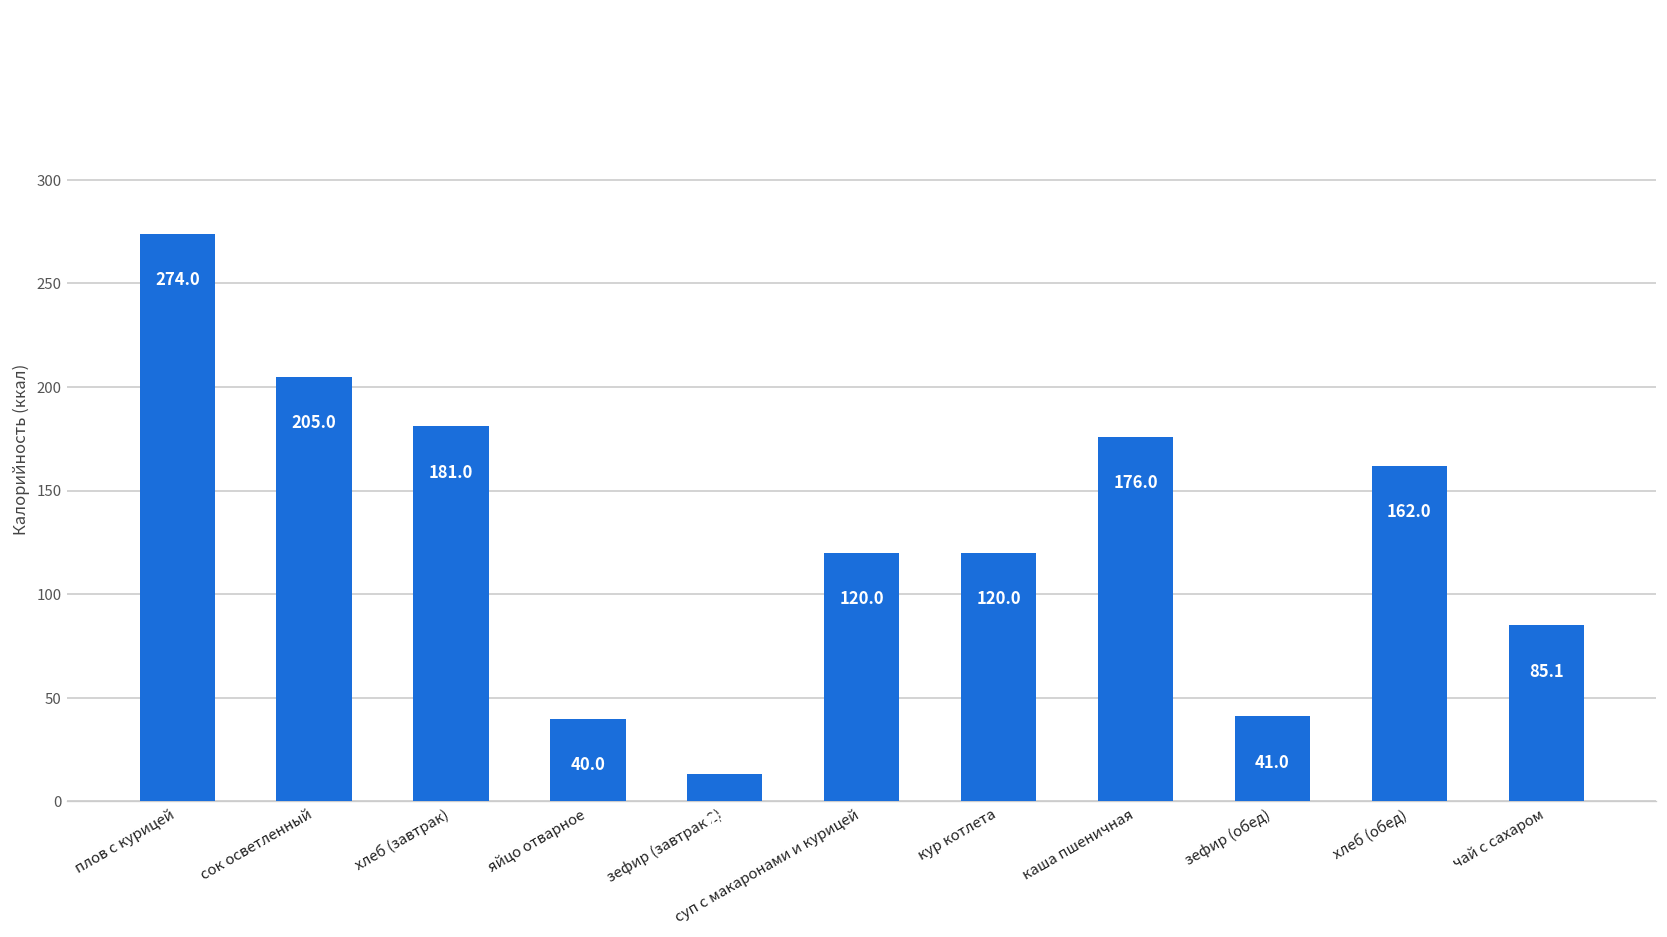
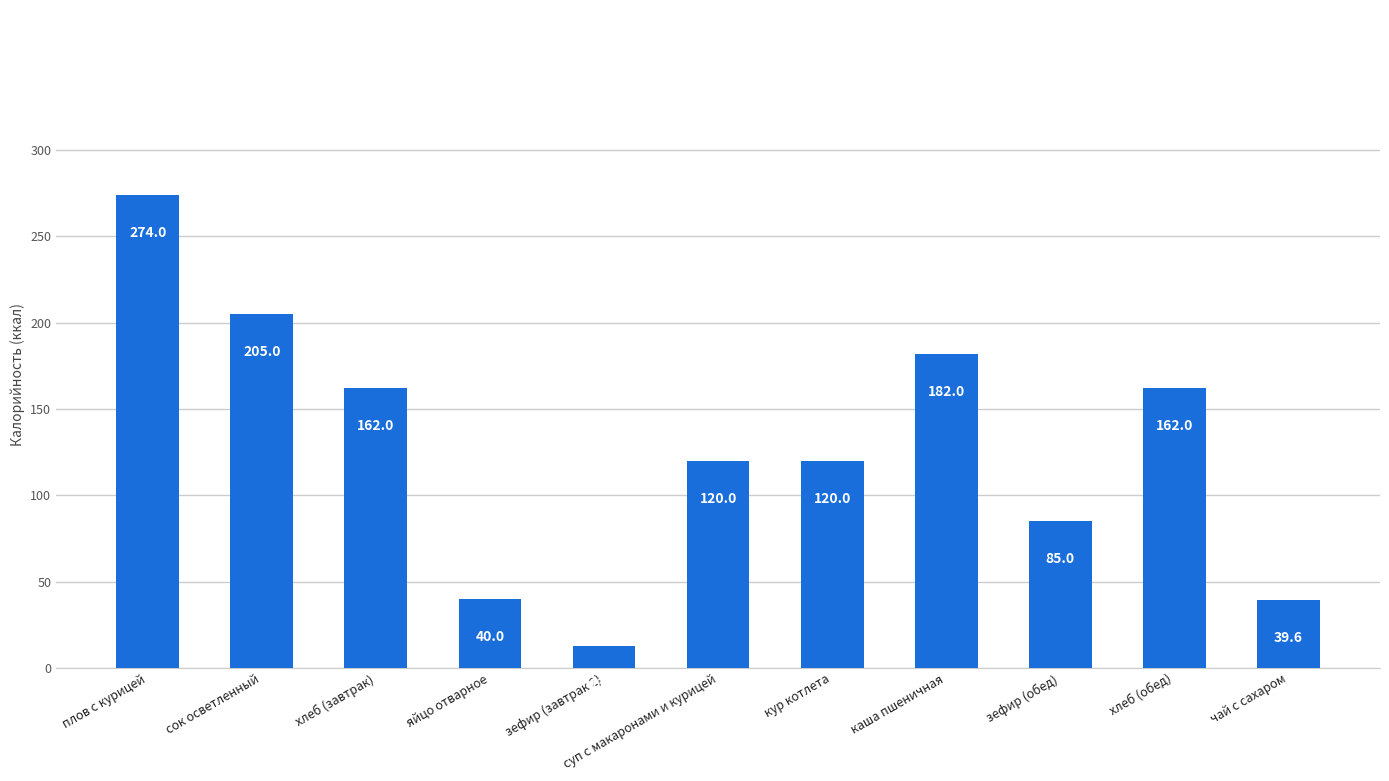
хлеб (завтрак): 181.0 -> 162.0
каша пшеничная: 176.0 -> 182.0
зефир (обед): 41.0 -> 85.0
чай с сахаром: 85.1 -> 39.6
